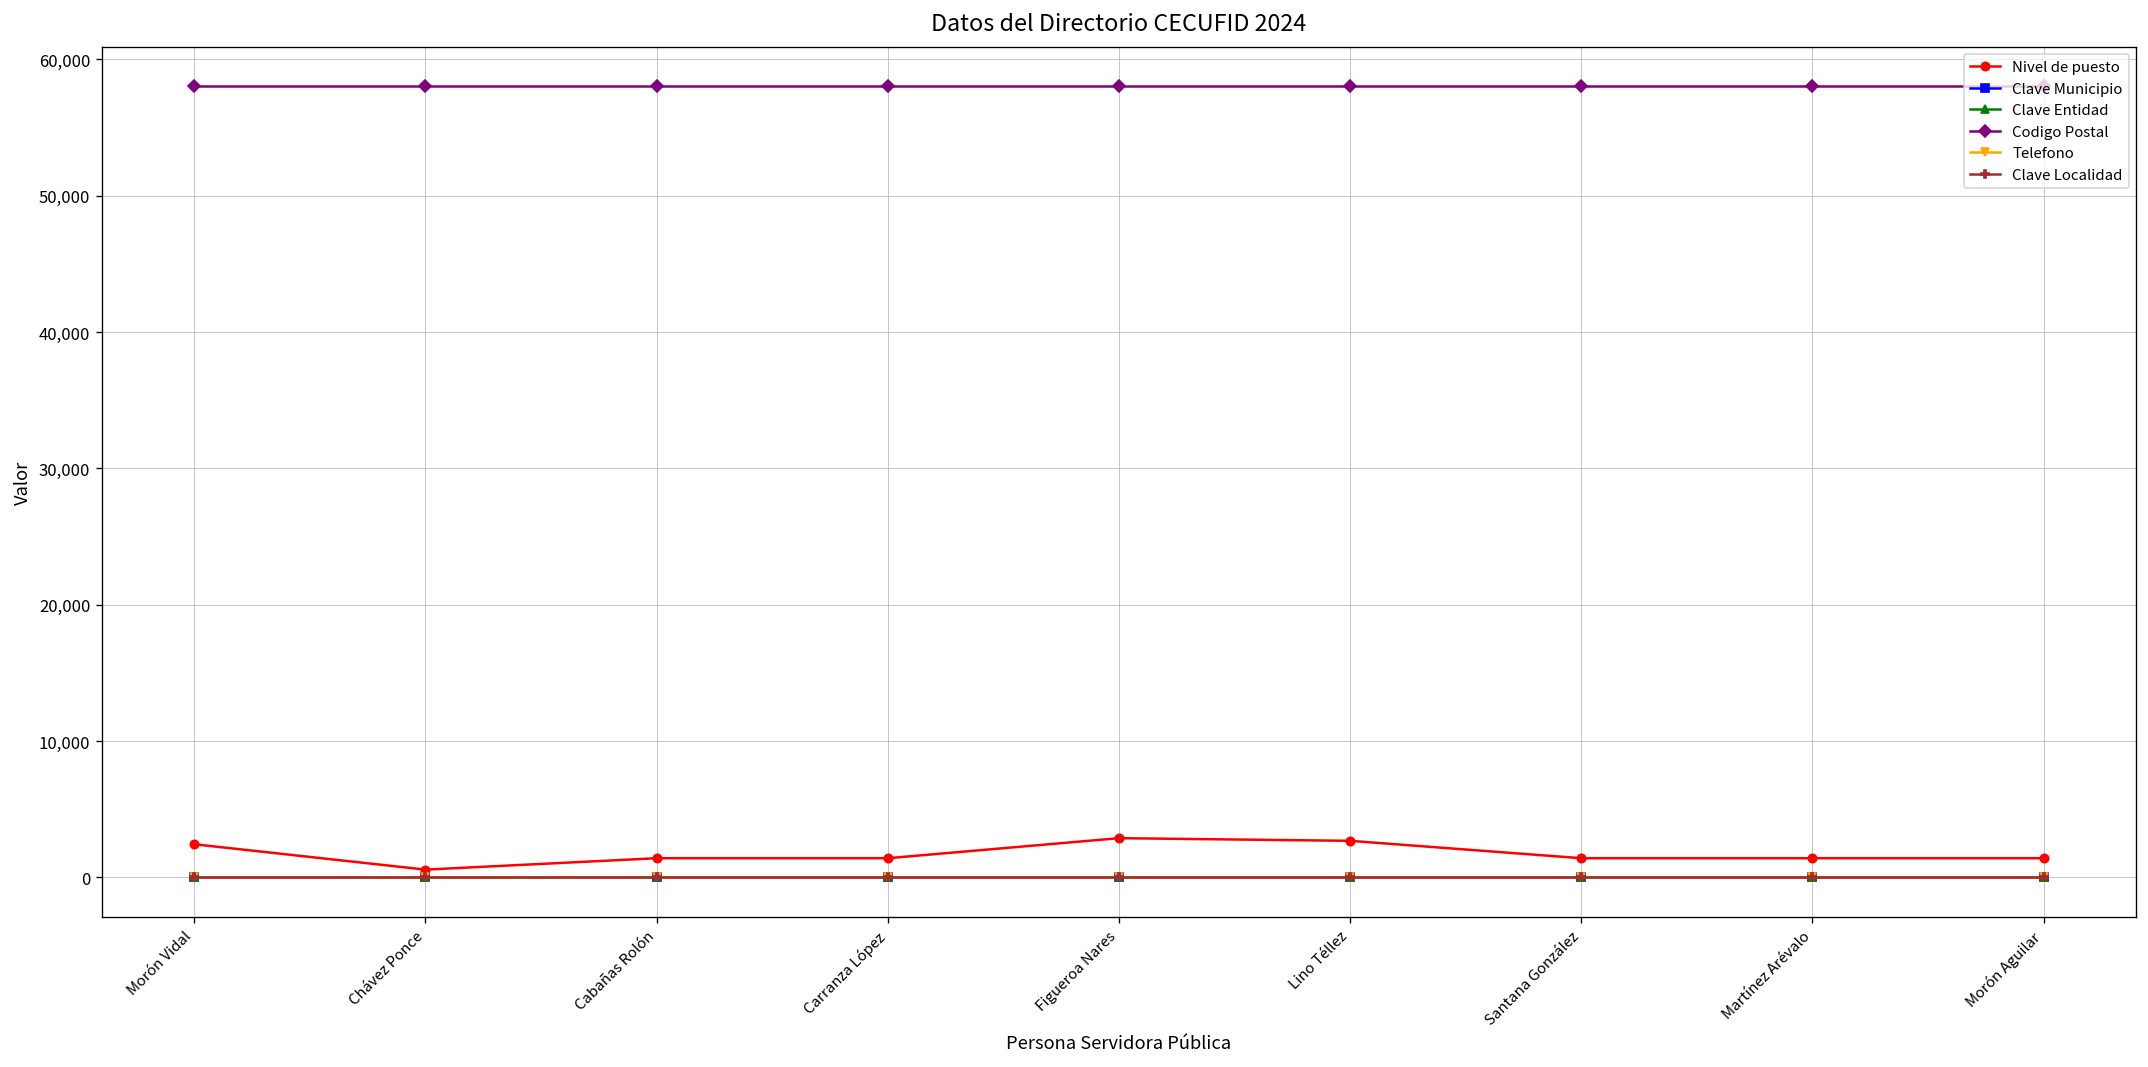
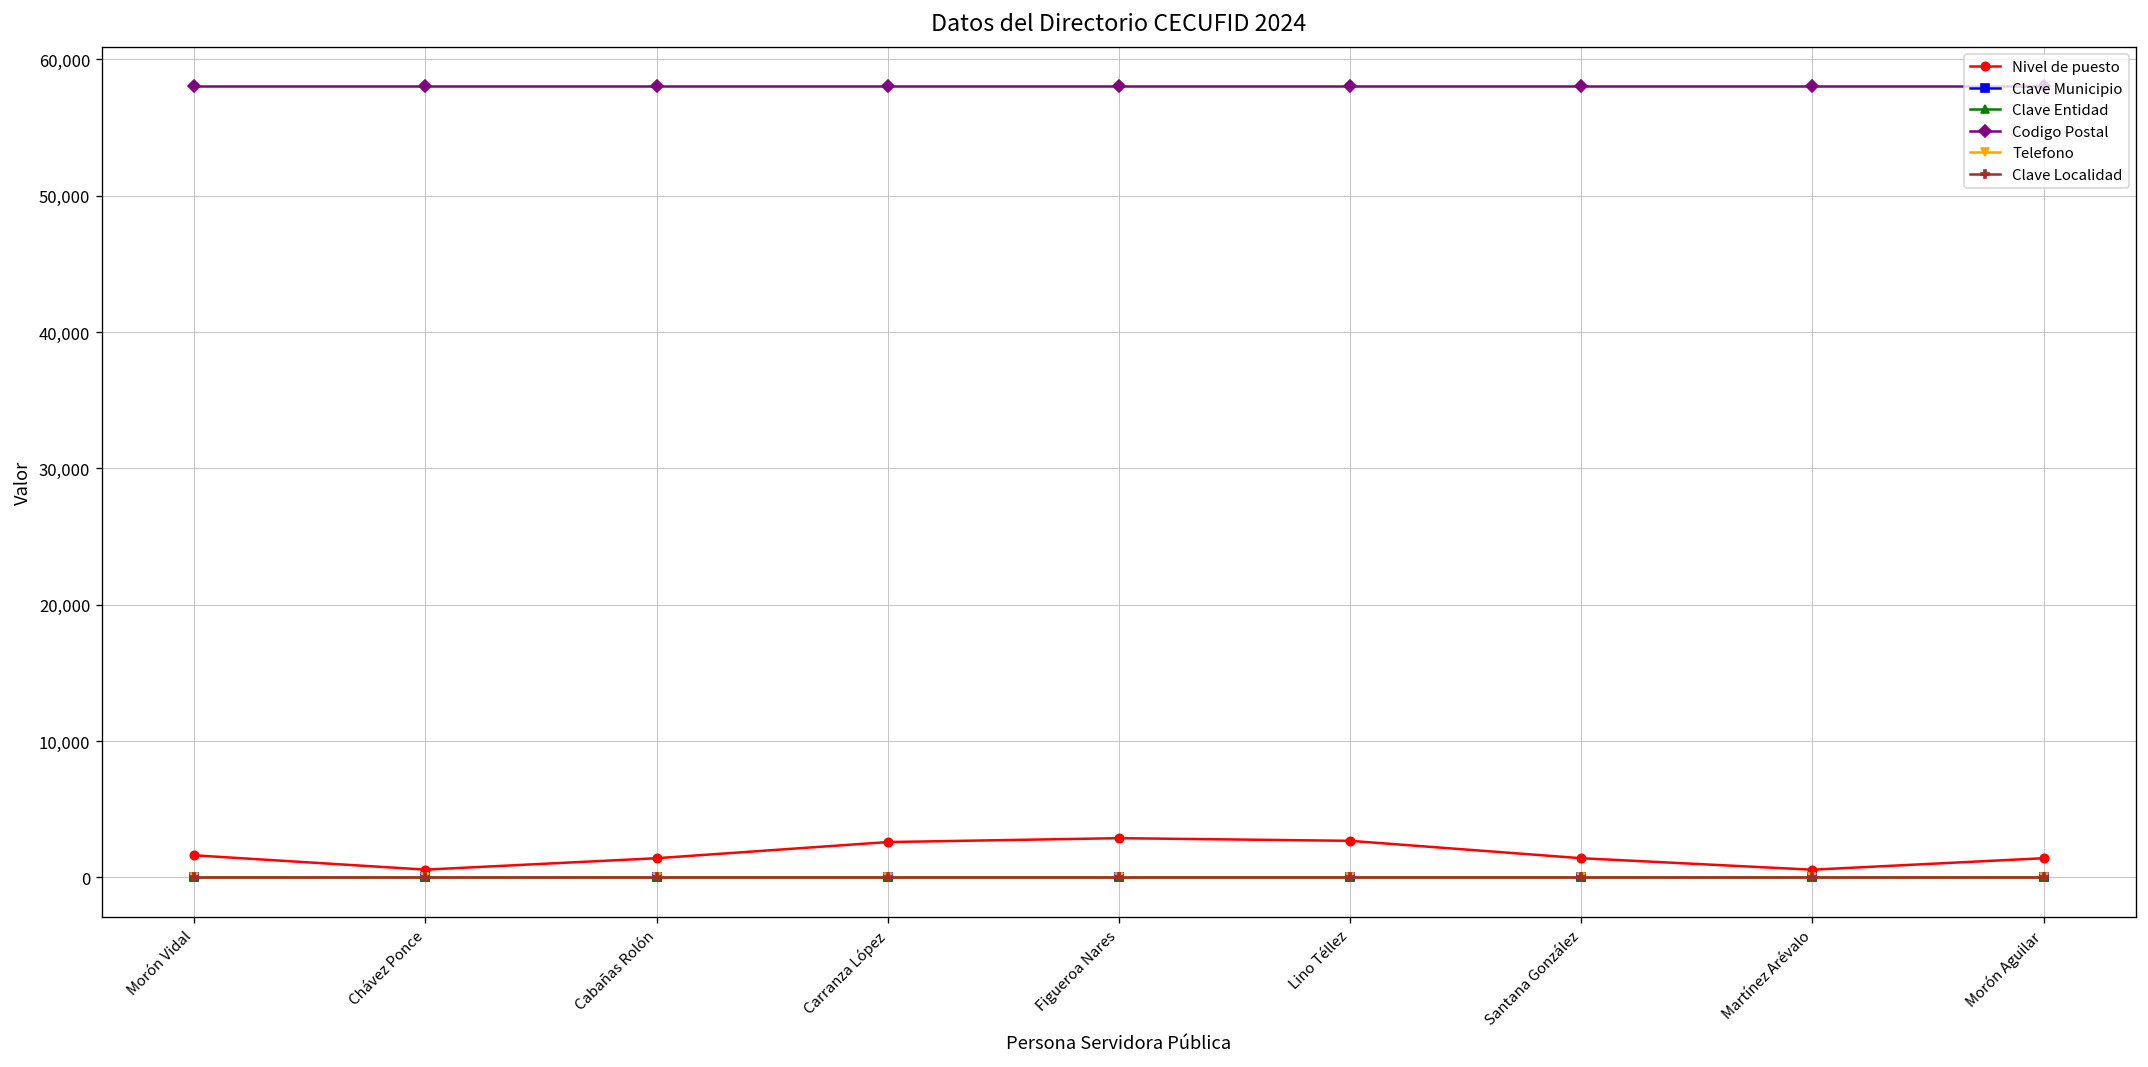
Nivel de puesto, Morón Vidal: 2,400 -> 1,600
Nivel de puesto, Carranza López: 1,400 -> 2,600
Nivel de puesto, Martínez Arévalo: 1,400 -> 600
